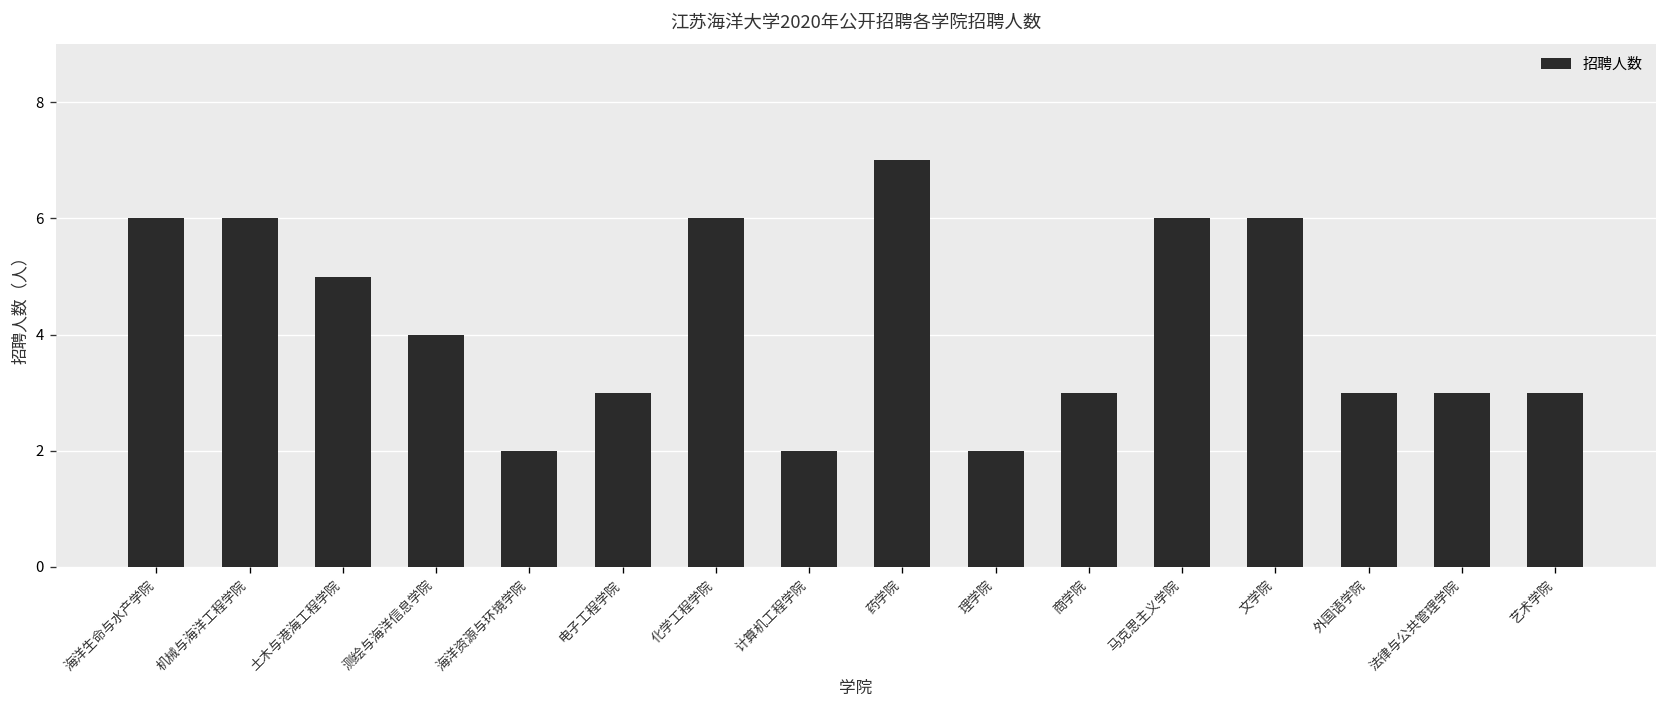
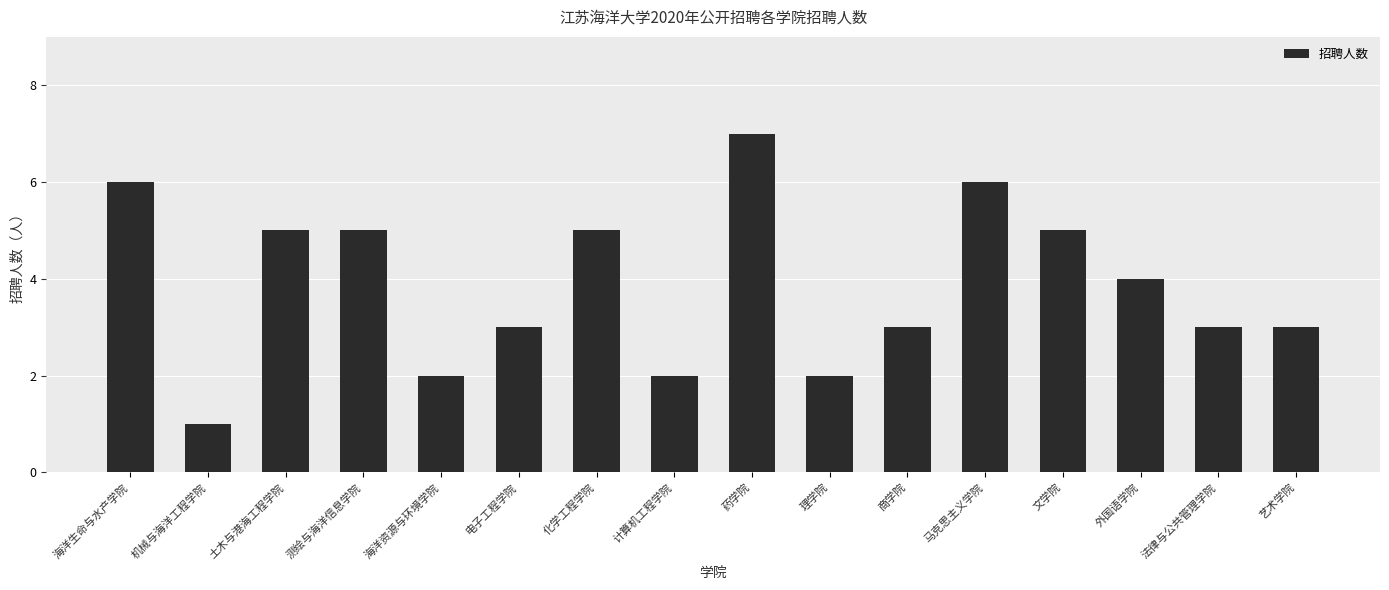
机械与海洋工程学院: 6 -> 1
测绘与海洋信息学院: 4 -> 5
化学工程学院: 6 -> 5
文学院: 6 -> 5
外国语学院: 3 -> 4
